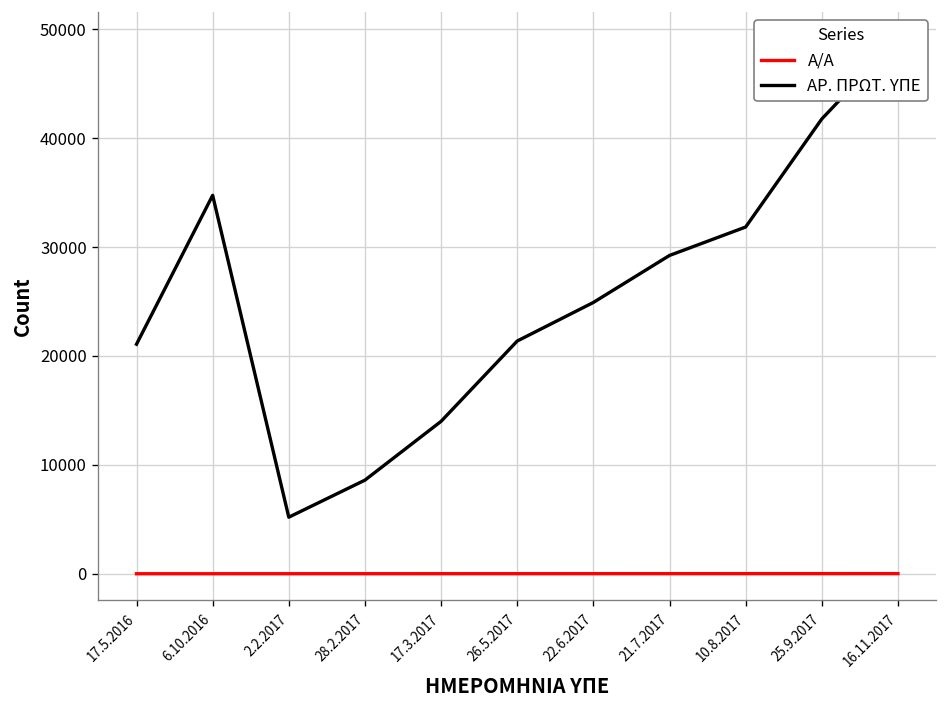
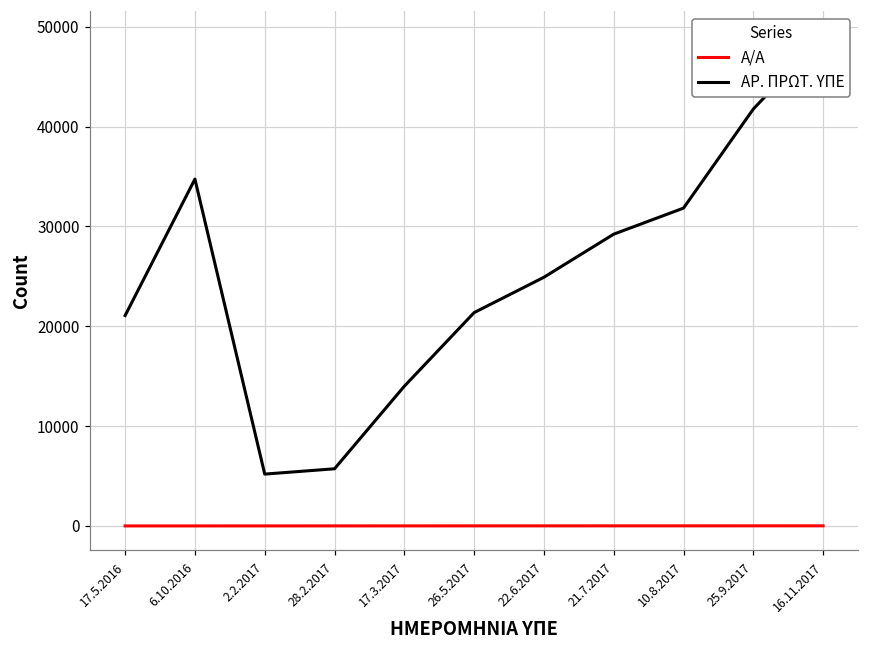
ΑΡ. ΠΡΩΤ. ΥΠΕ, 28.2.2017: 9000 -> 6000
